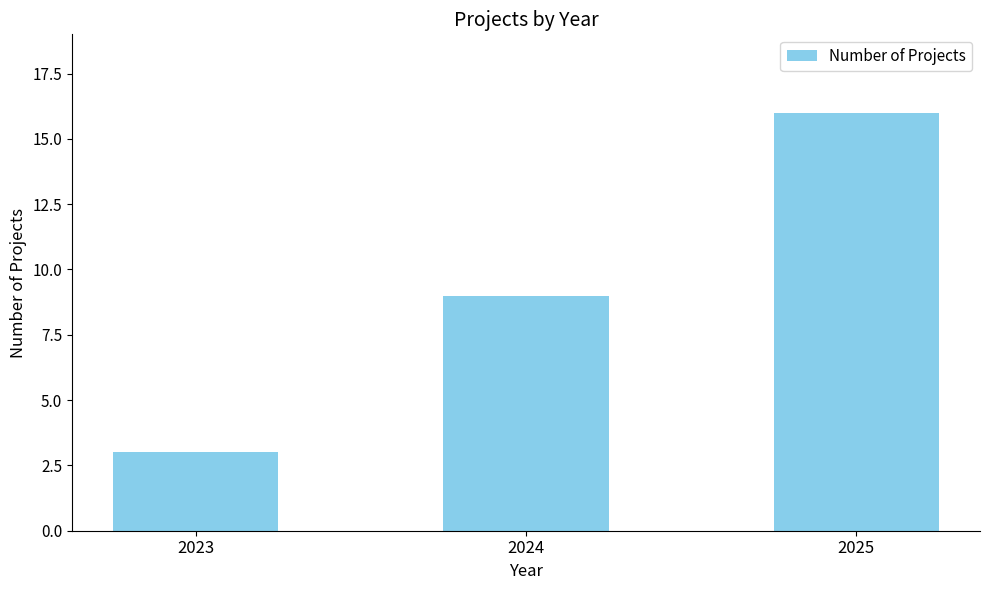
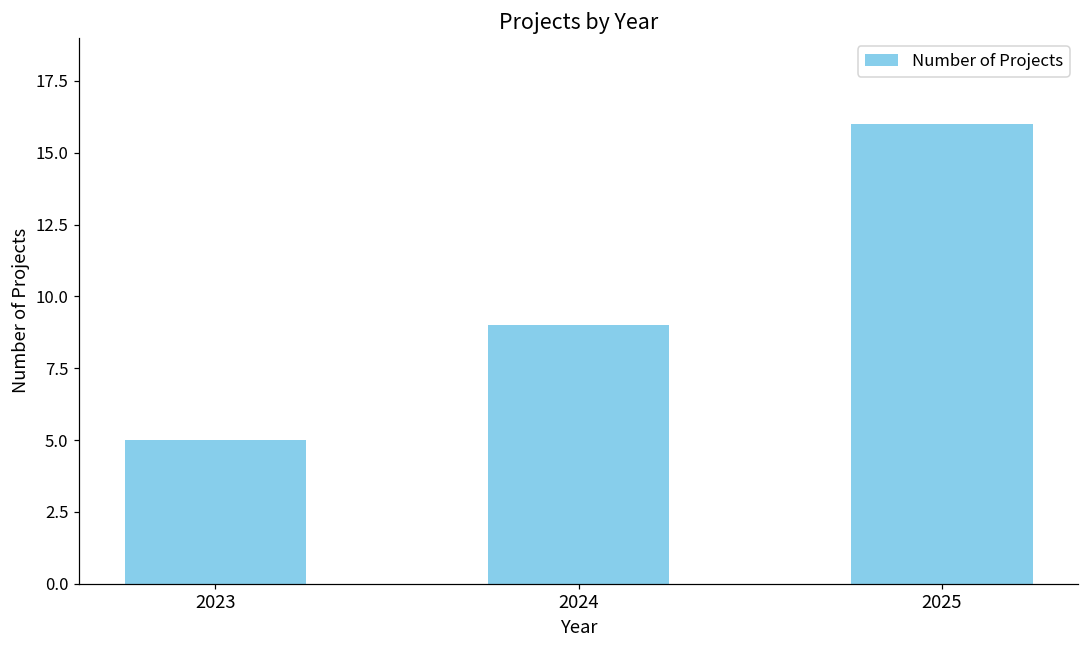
2023: 3 -> 5
